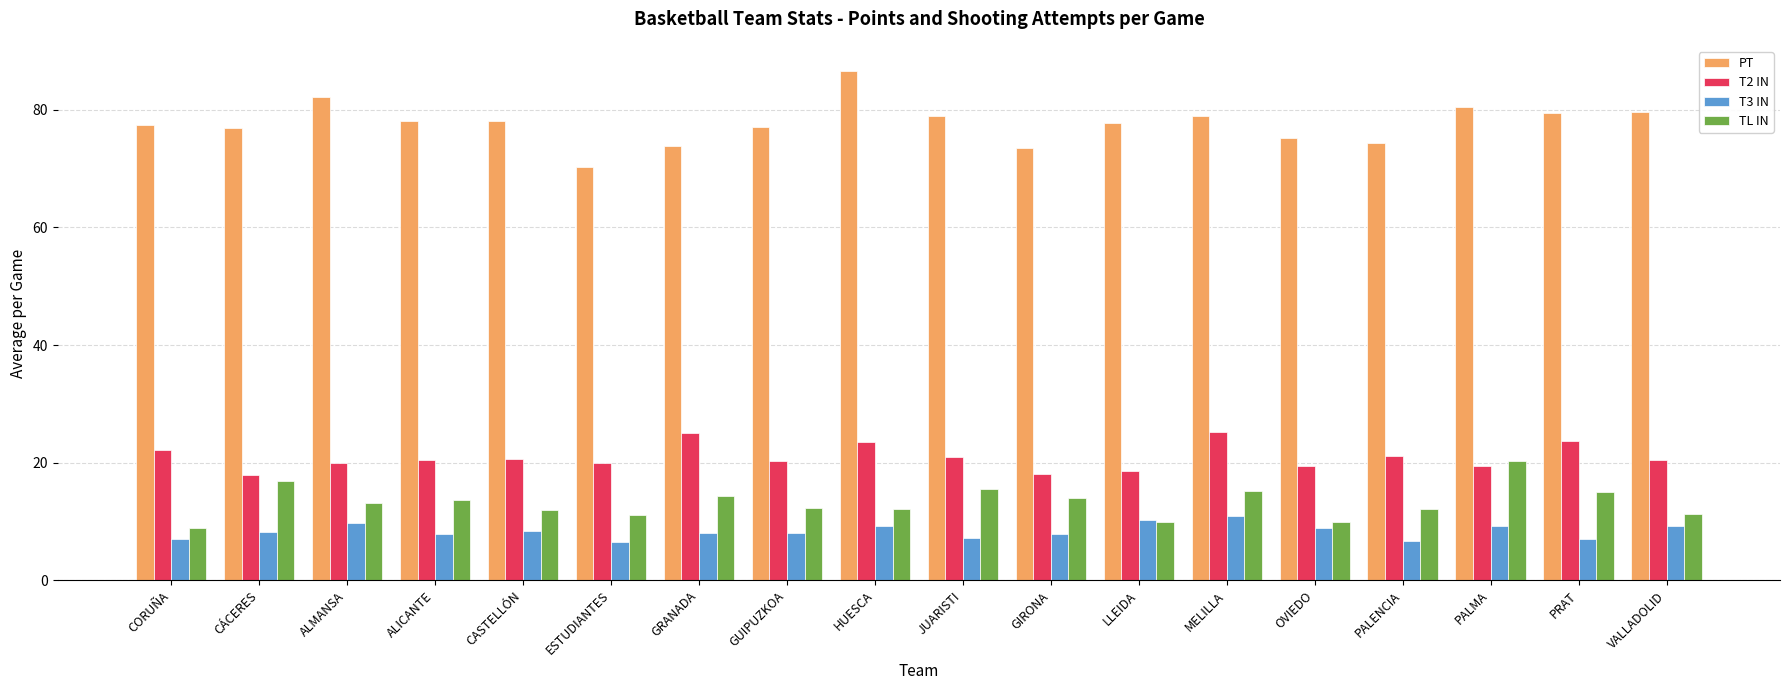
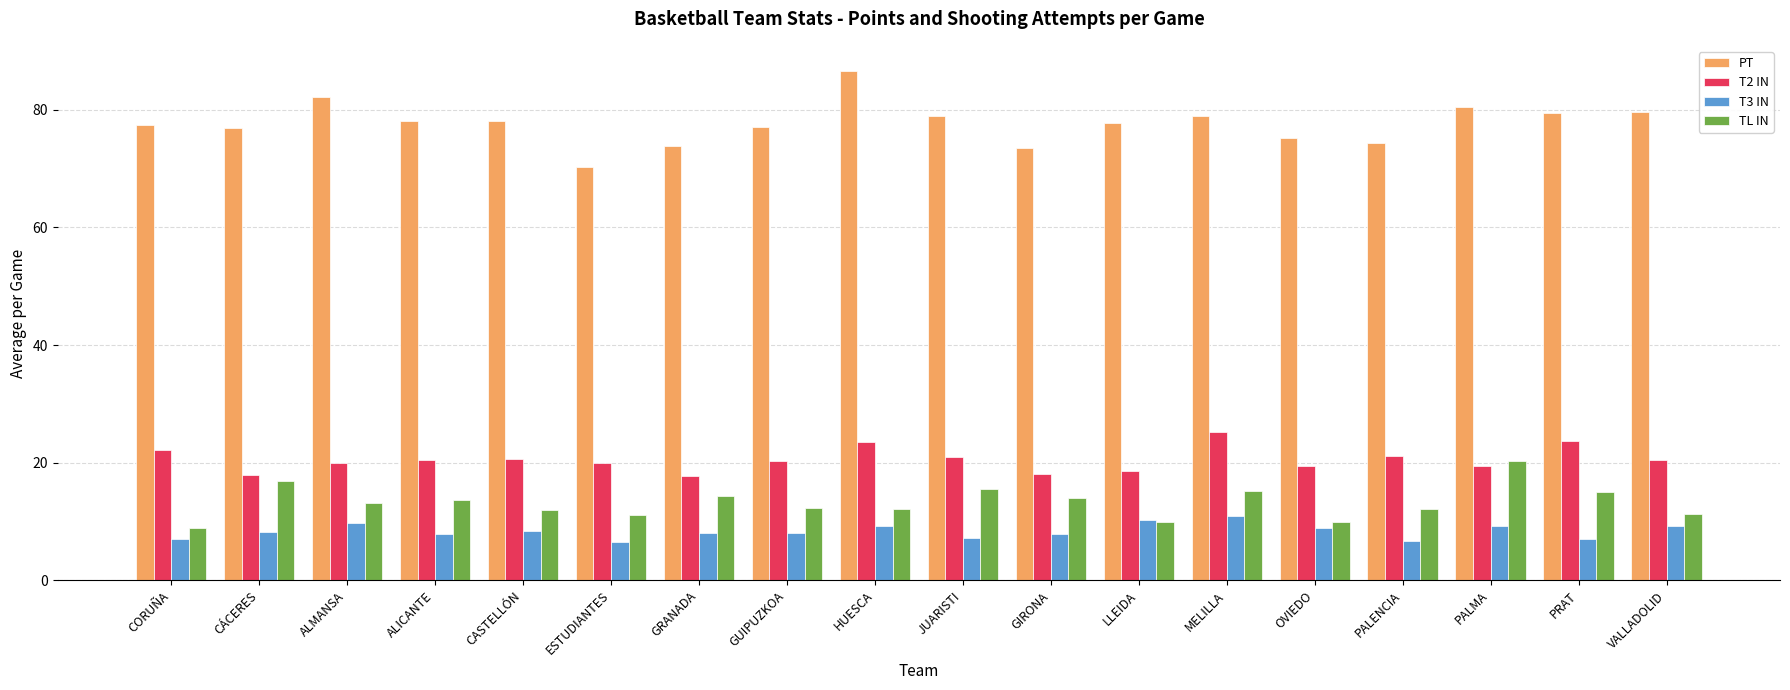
T2 IN, GRANADA: 25 -> 18
